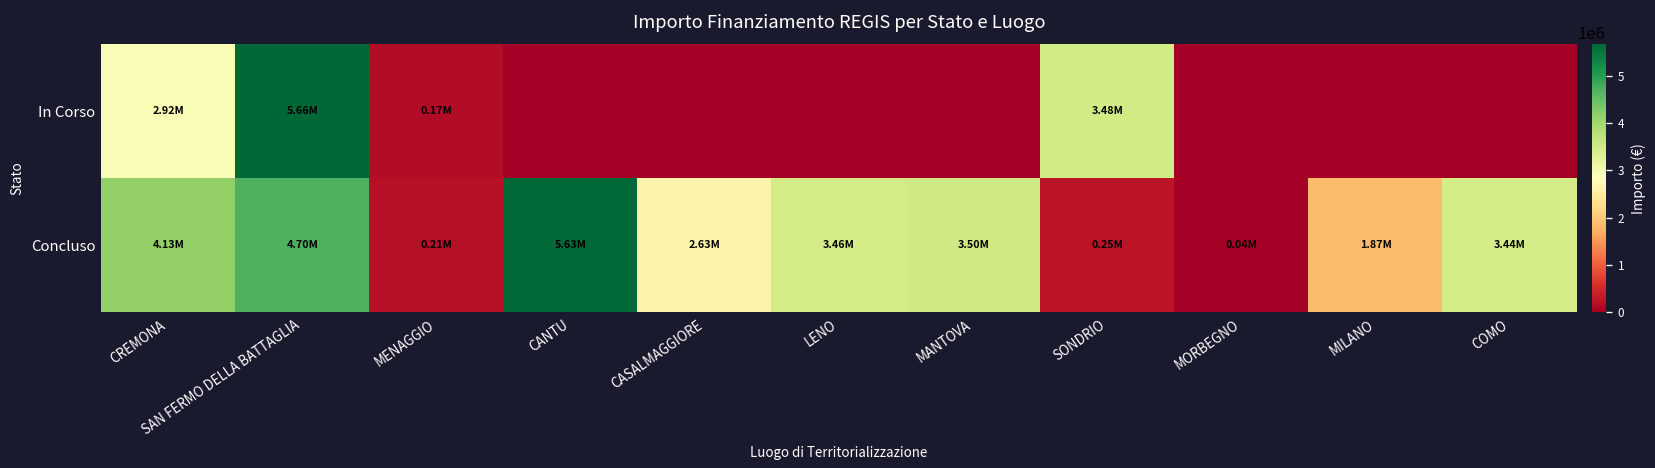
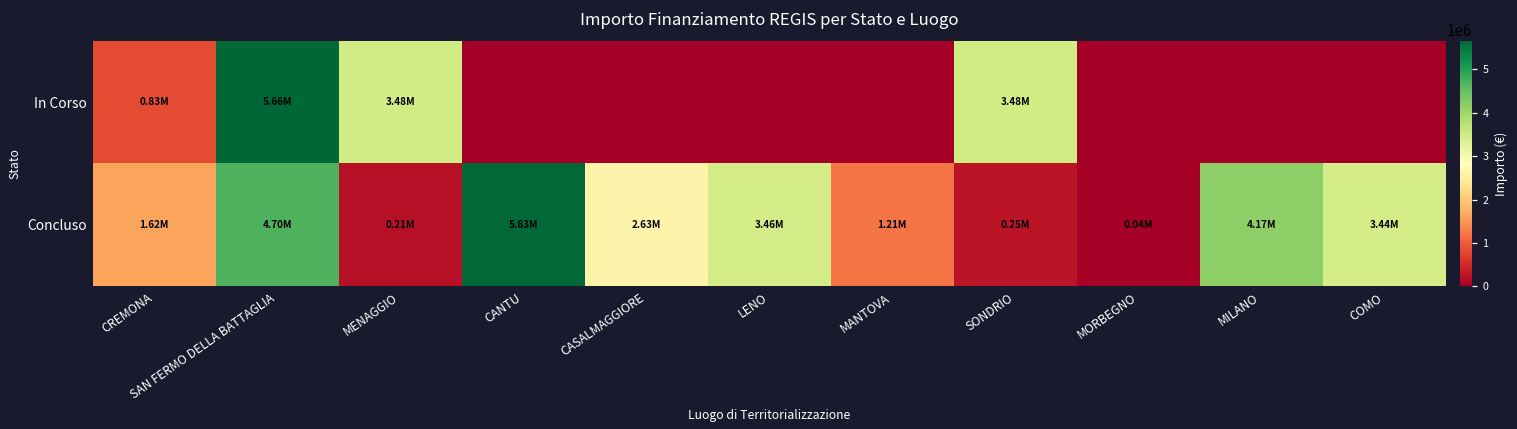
In Corso, CREMONA: 2.92M -> 0.83M
In Corso, MENAGGIO: 0.17M -> 3.48M
Concluso, CREMONA: 4.13M -> 1.62M
Concluso, MANTOVA: 3.50M -> 1.21M
Concluso, MILANO: 1.87M -> 4.17M
